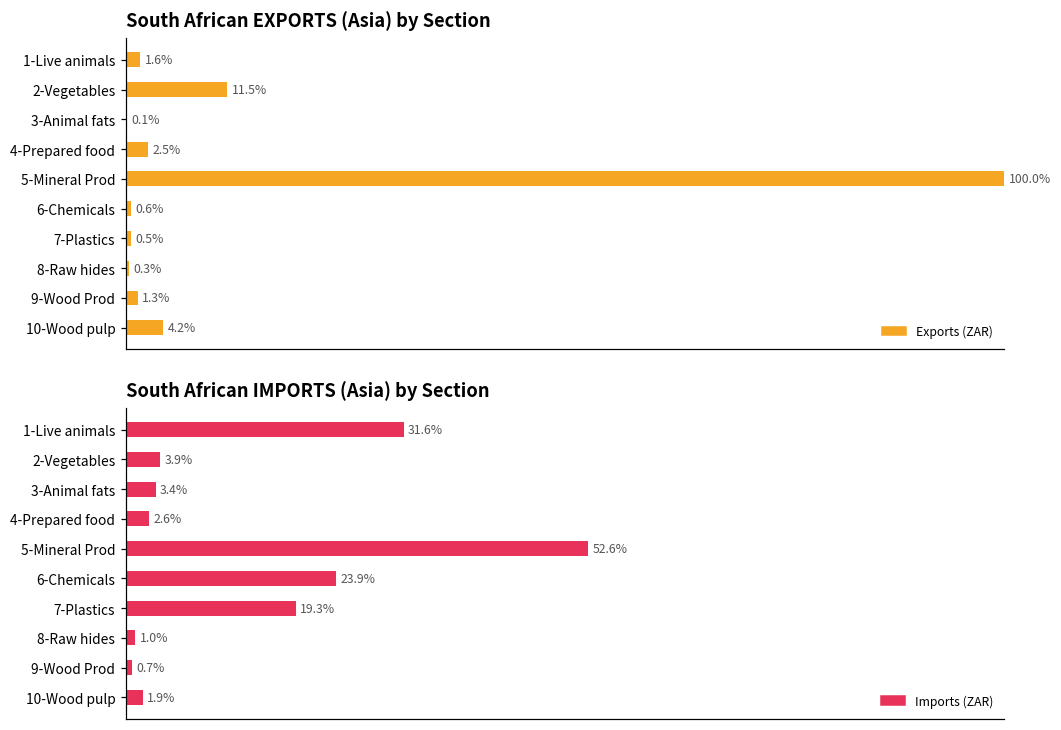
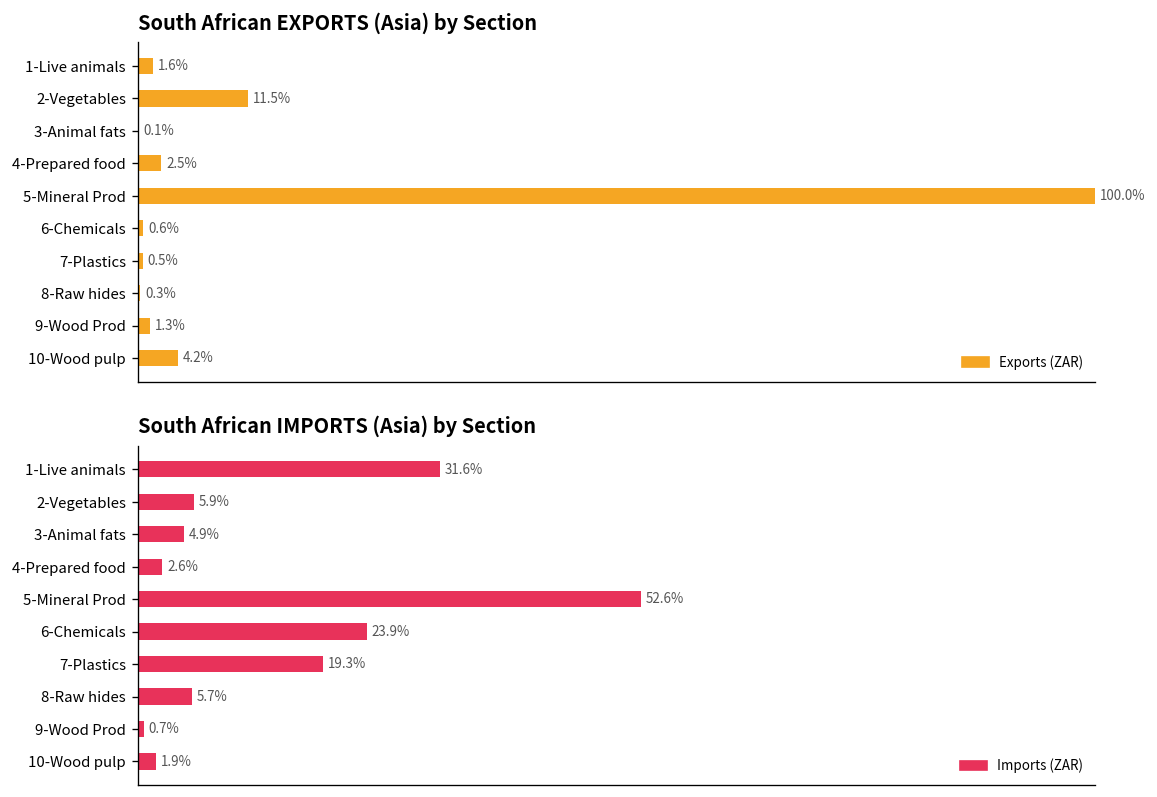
South African IMPORTS (Asia) by Section, 2-Vegetables: 3.9% -> 5.9%
South African IMPORTS (Asia) by Section, 3-Animal fats: 3.4% -> 4.9%
South African IMPORTS (Asia) by Section, 8-Raw hides: 1.0% -> 5.7%
